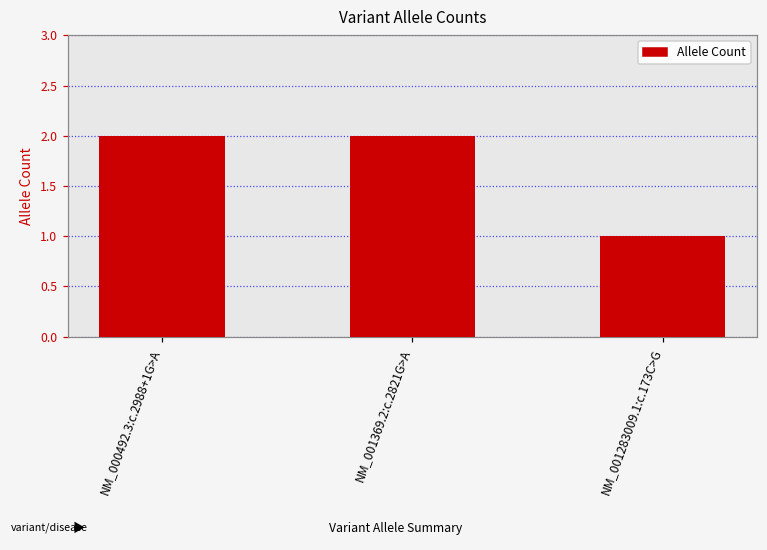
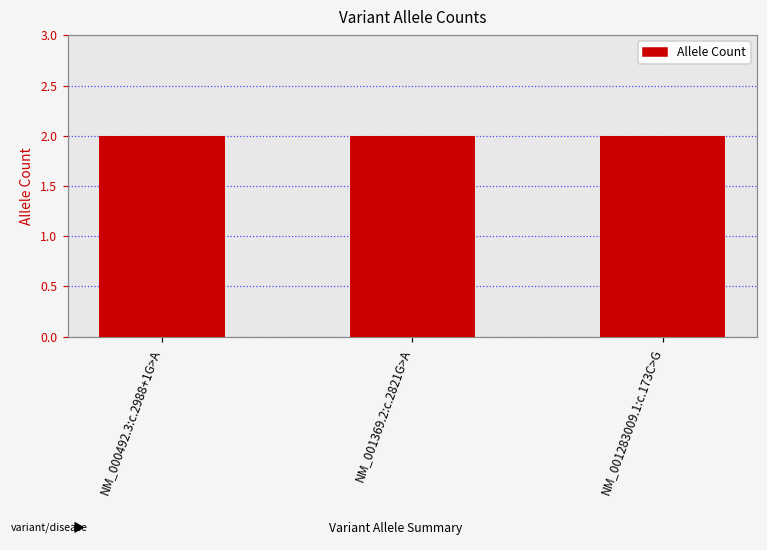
NM_001283009.1:c.173C>G: 1 -> 2
